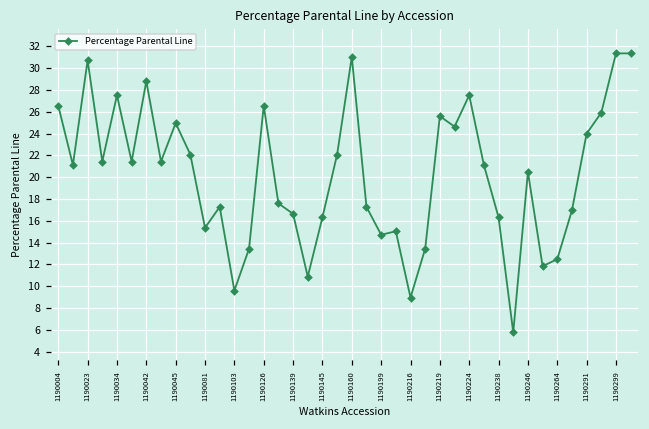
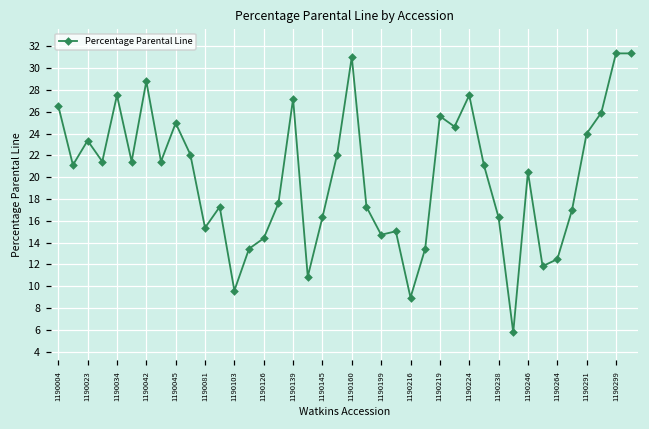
1190023: 31 -> 23
1190126: 27 -> 14
1190139: 17 -> 27
